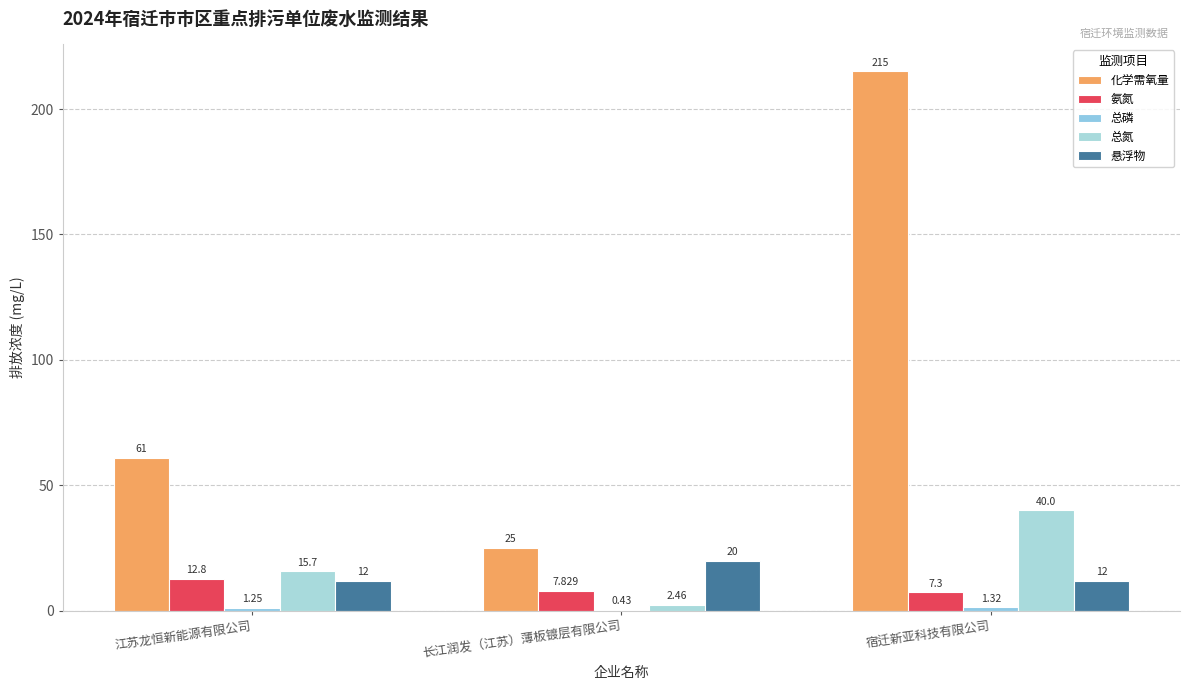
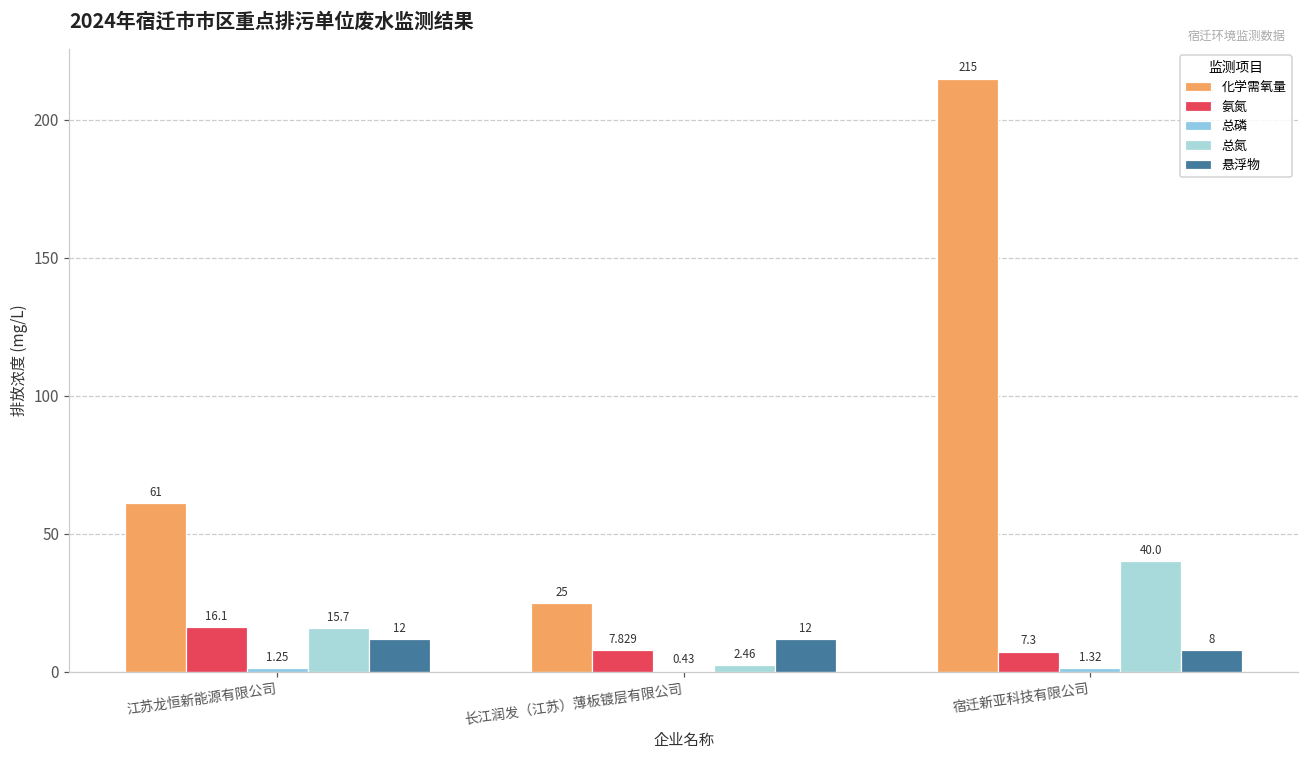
氨氮, 江苏龙恒新能源有限公司: 12.8 -> 16.1
悬浮物, 长江润发（江苏）薄板镀层有限公司: 20 -> 12
悬浮物, 宿迁新亚科技有限公司: 12 -> 8
